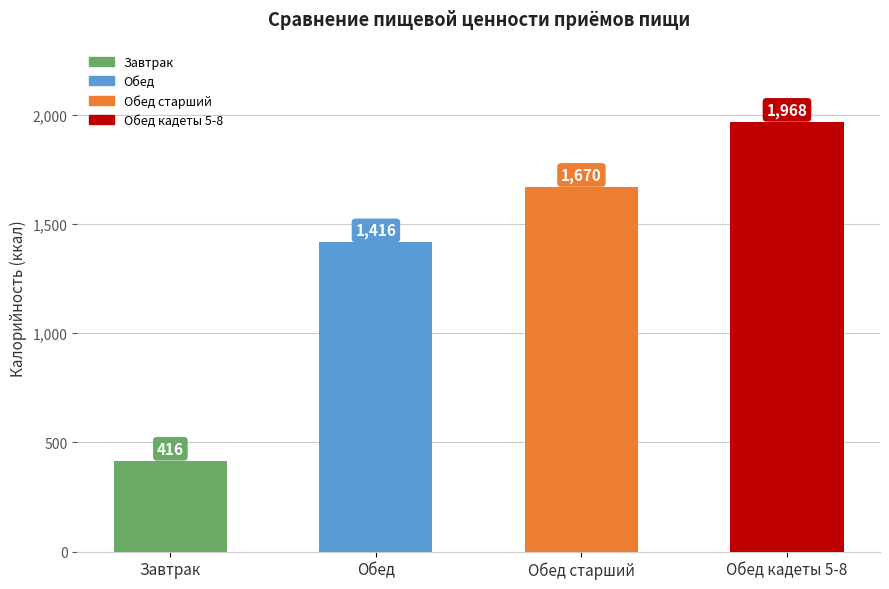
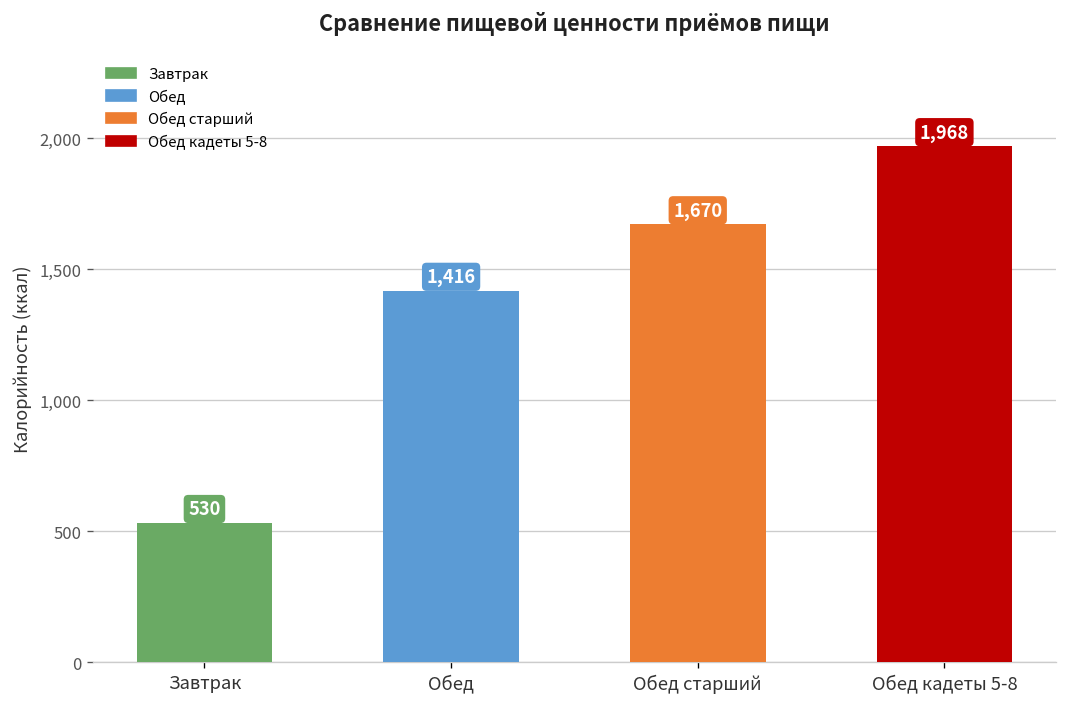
Завтрак: 416 -> 530
